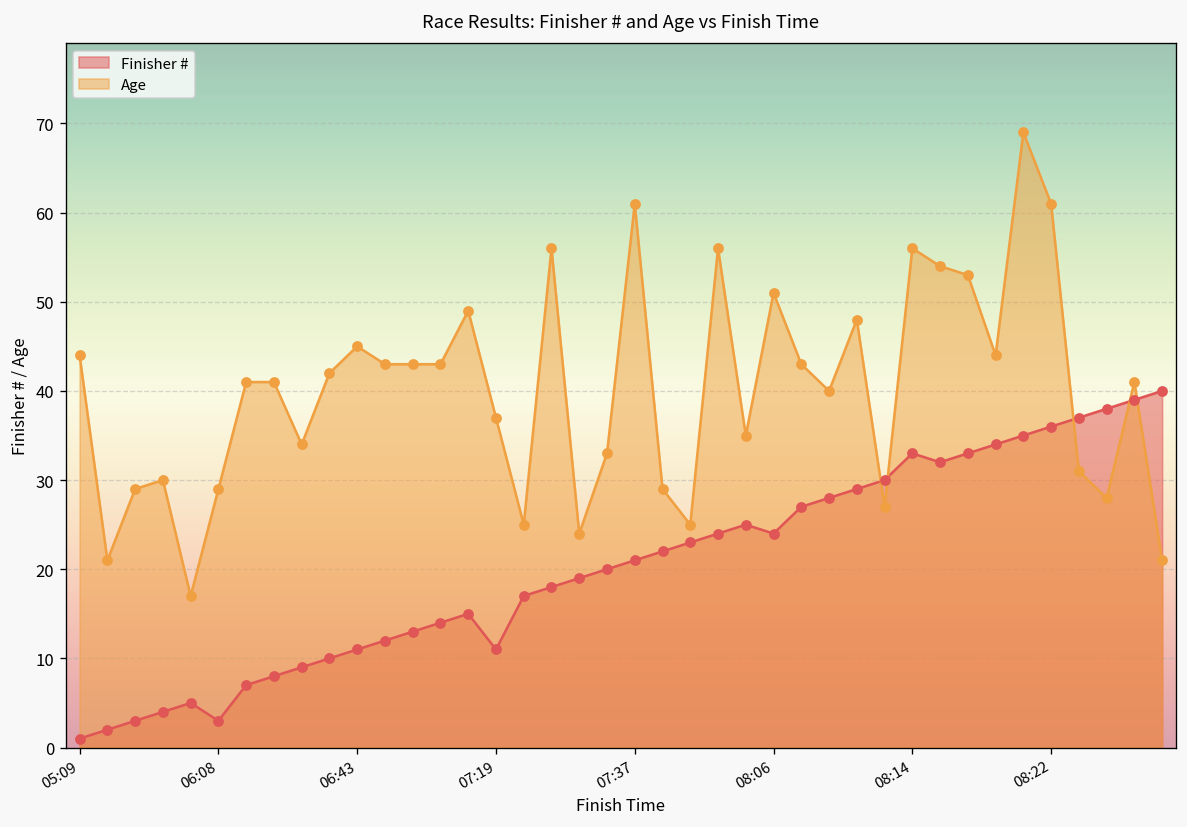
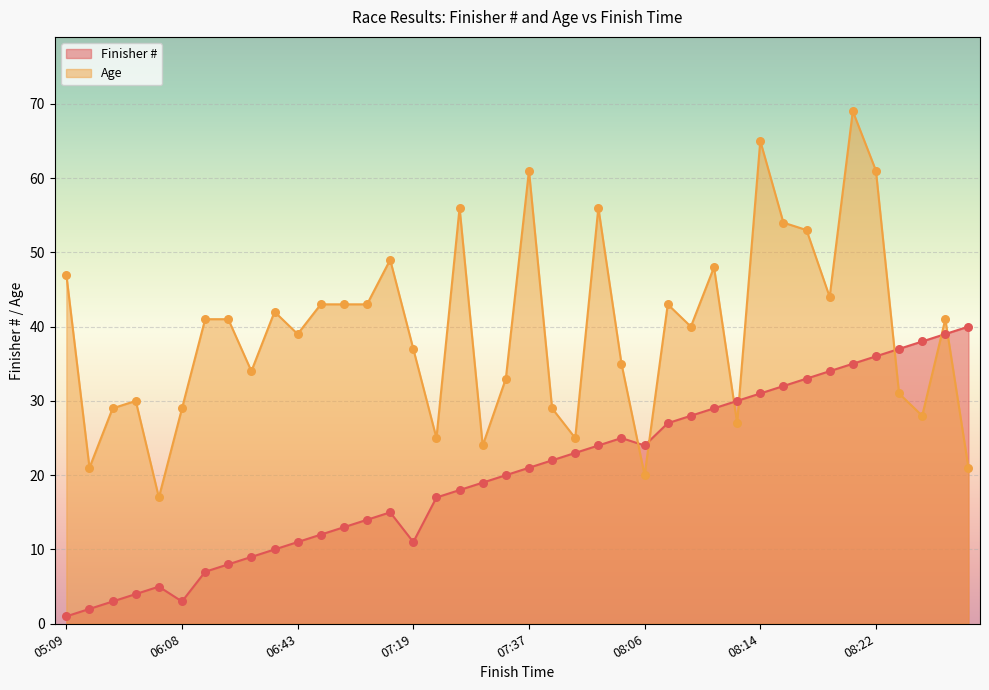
Age, 05:09: 44 -> 47
Age, 06:43: 45 -> 39
Age, 08:06: 51 -> 20
Finisher #, 08:14: 33 -> 31
Age, 08:14: 56 -> 65
